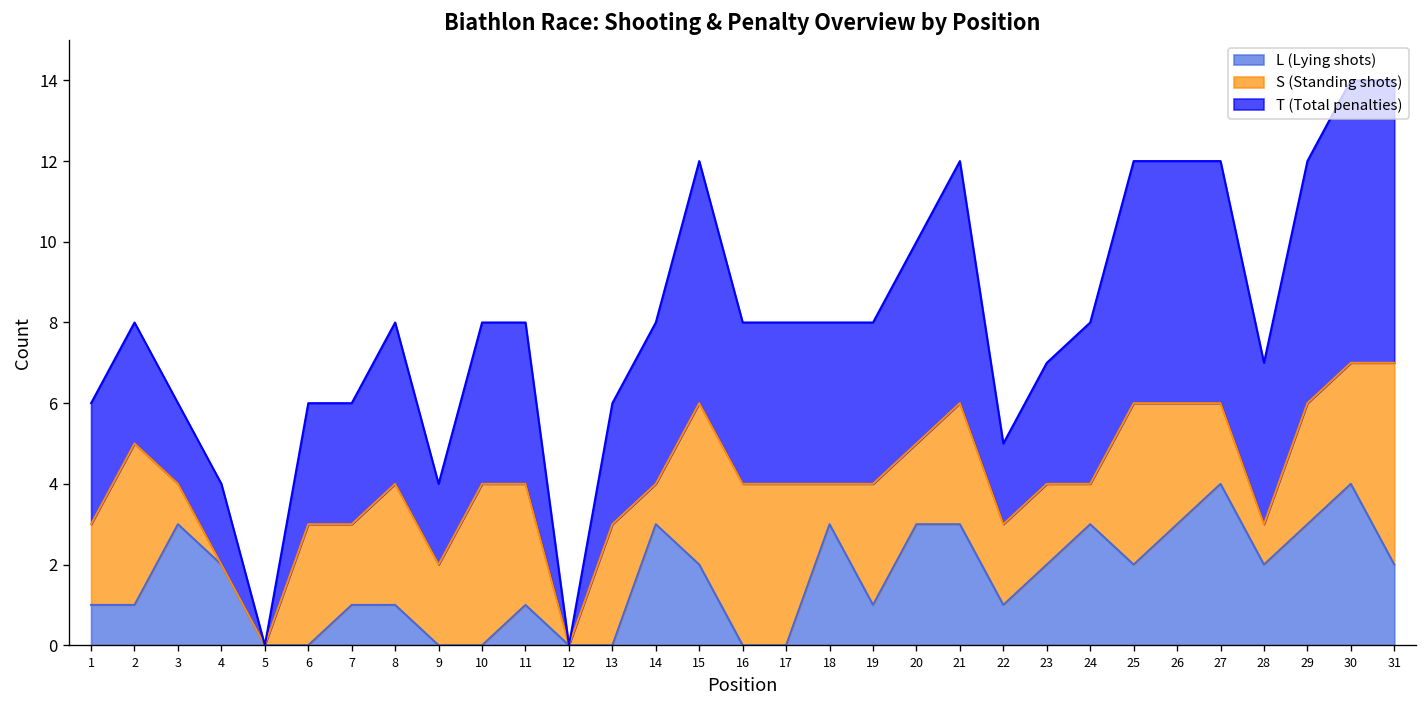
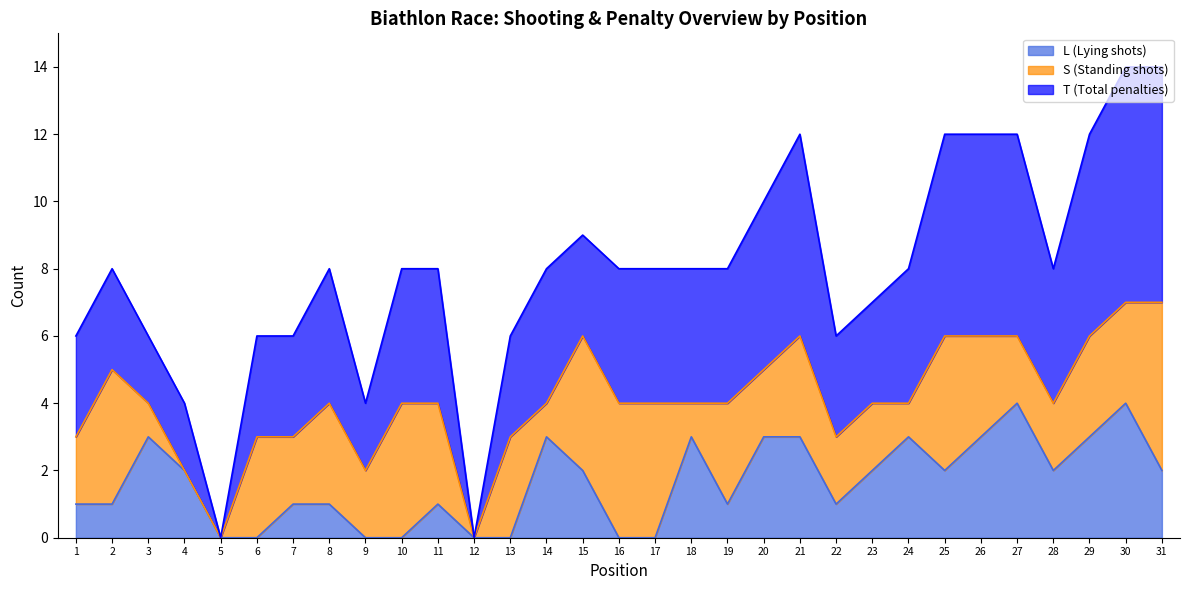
T (Total penalties), 15: 6 -> 3
T (Total penalties), 22: 2 -> 3
S (Standing shots), 28: 1 -> 2
